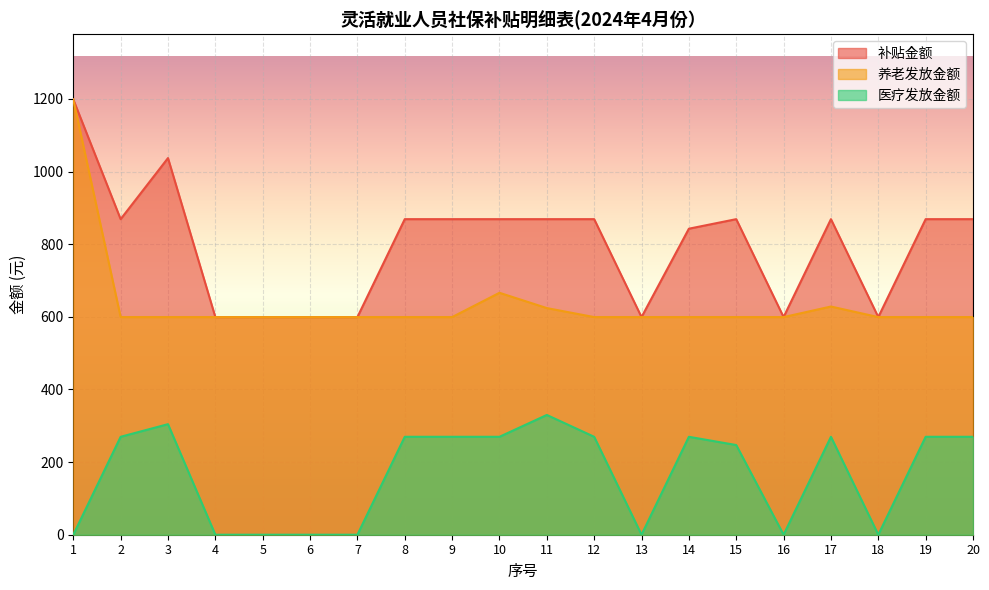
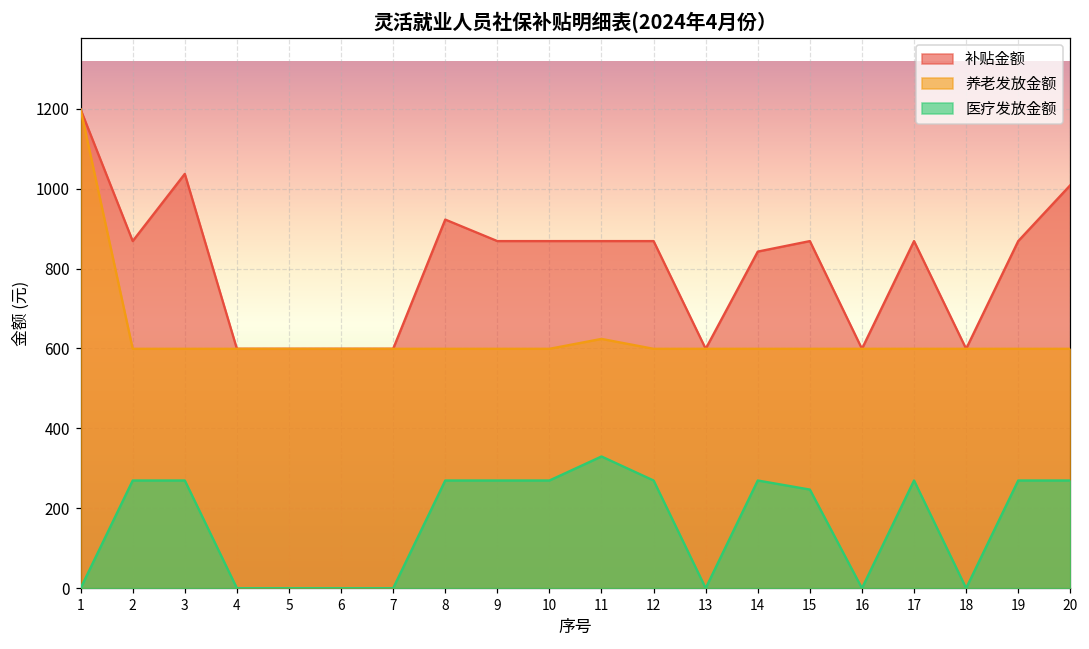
医疗发放金额, 3: 300 -> 270
补贴金额, 8: 870 -> 920
养老发放金额, 10: 670 -> 600
养老发放金额, 17: 630 -> 600
补贴金额, 20: 870 -> 1010
